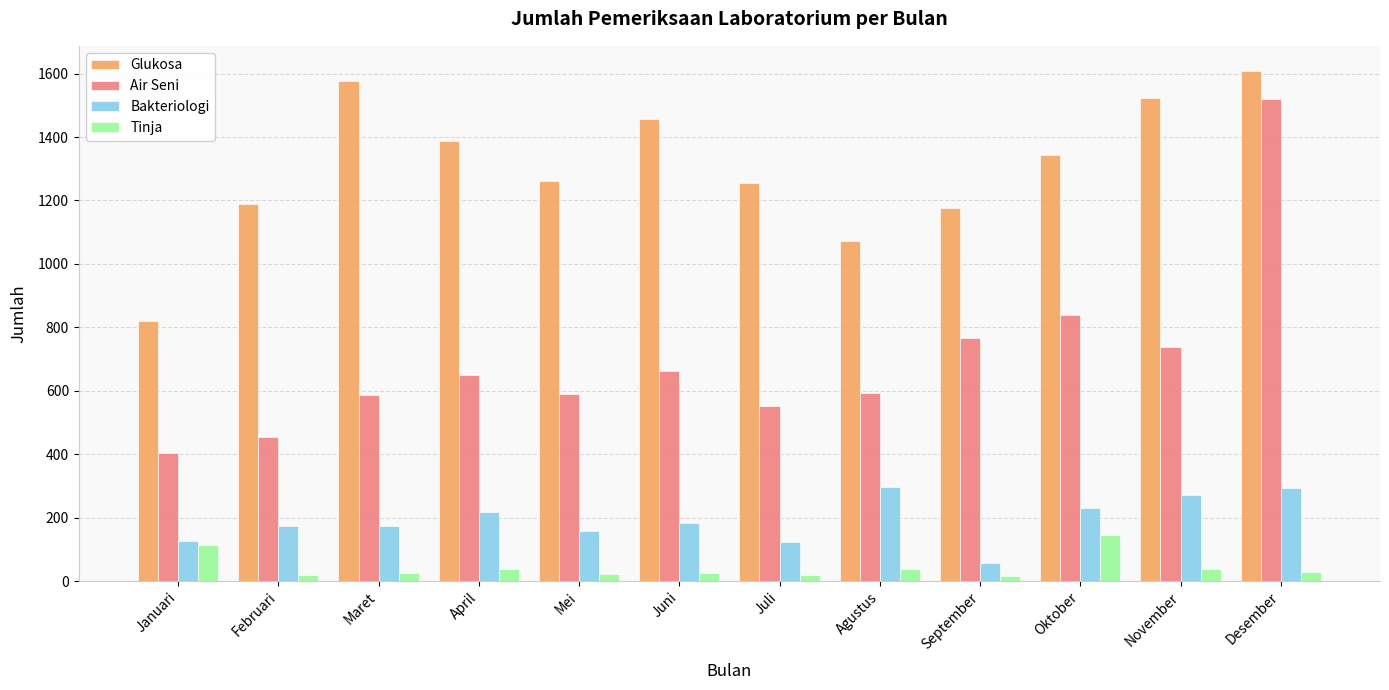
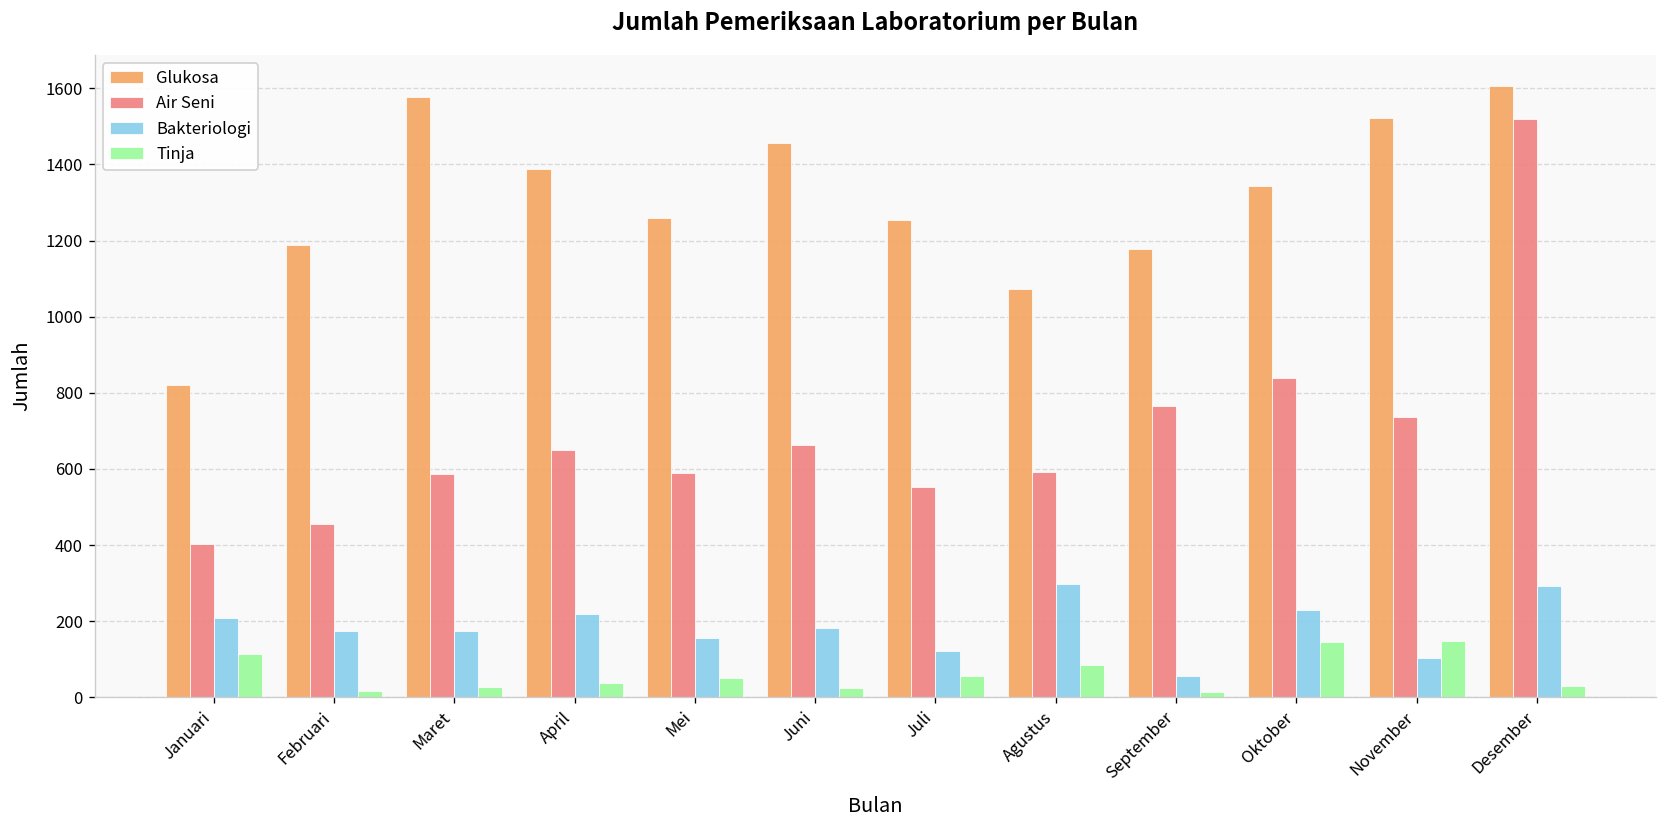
Bakteriologi, Januari: 130 -> 210
Tinja, Mei: 20 -> 50
Tinja, Juli: 20 -> 60
Tinja, Agustus: 40 -> 80
Bakteriologi, November: 270 -> 100
Tinja, November: 40 -> 150
